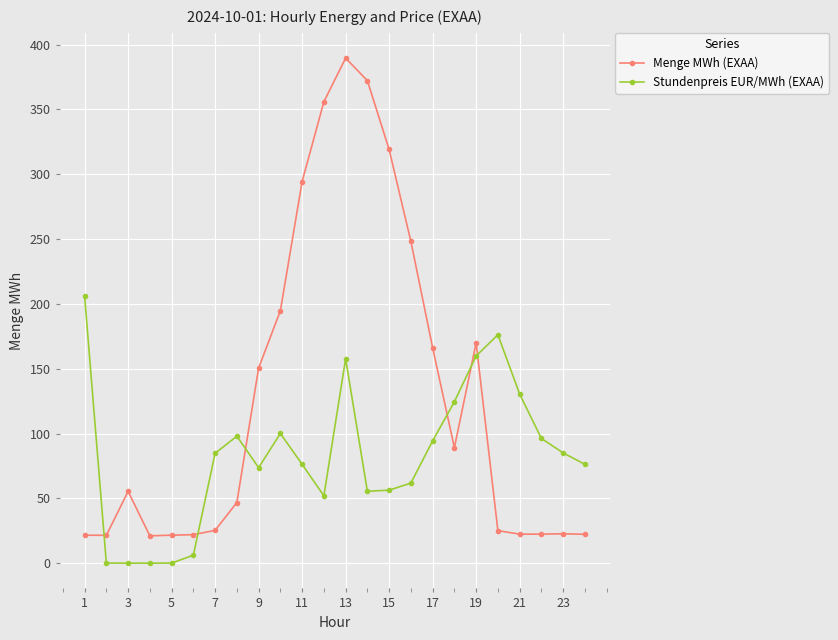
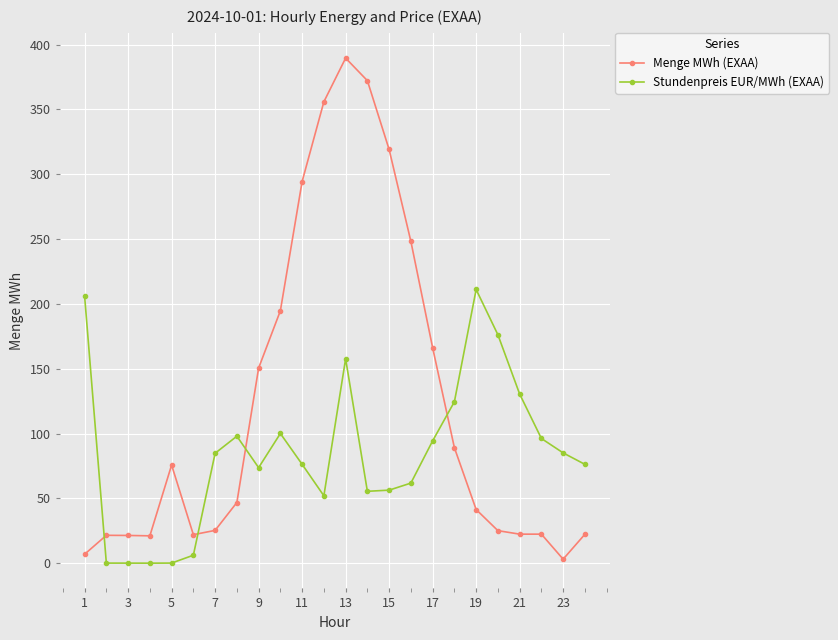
Menge MWh (EXAA), 1: 22 -> 7
Menge MWh (EXAA), 3: 55 -> 21
Menge MWh (EXAA), 5: 22 -> 76
Menge MWh (EXAA), 19: 170 -> 41
Stundenpreis EUR/MWh (EXAA), 19: 160 -> 211
Menge MWh (EXAA), 23: 23 -> 3
